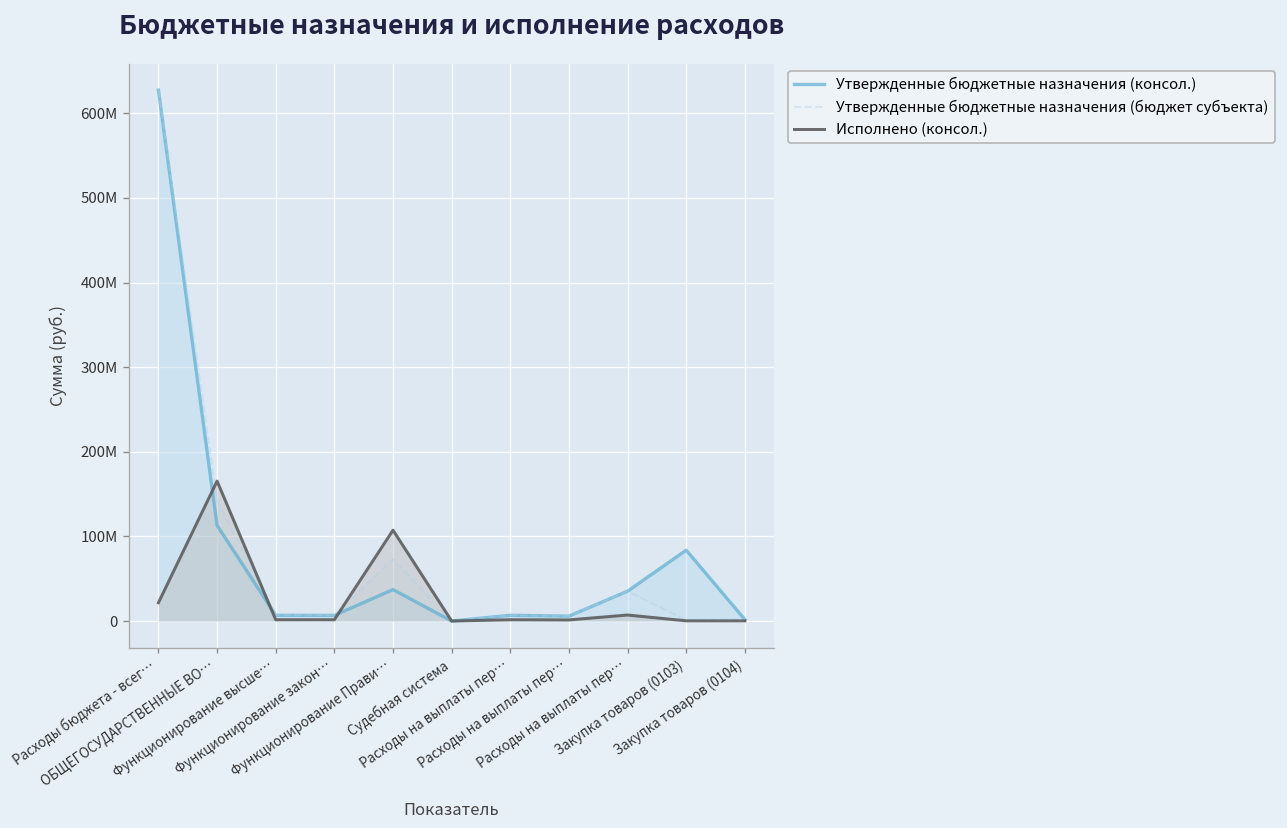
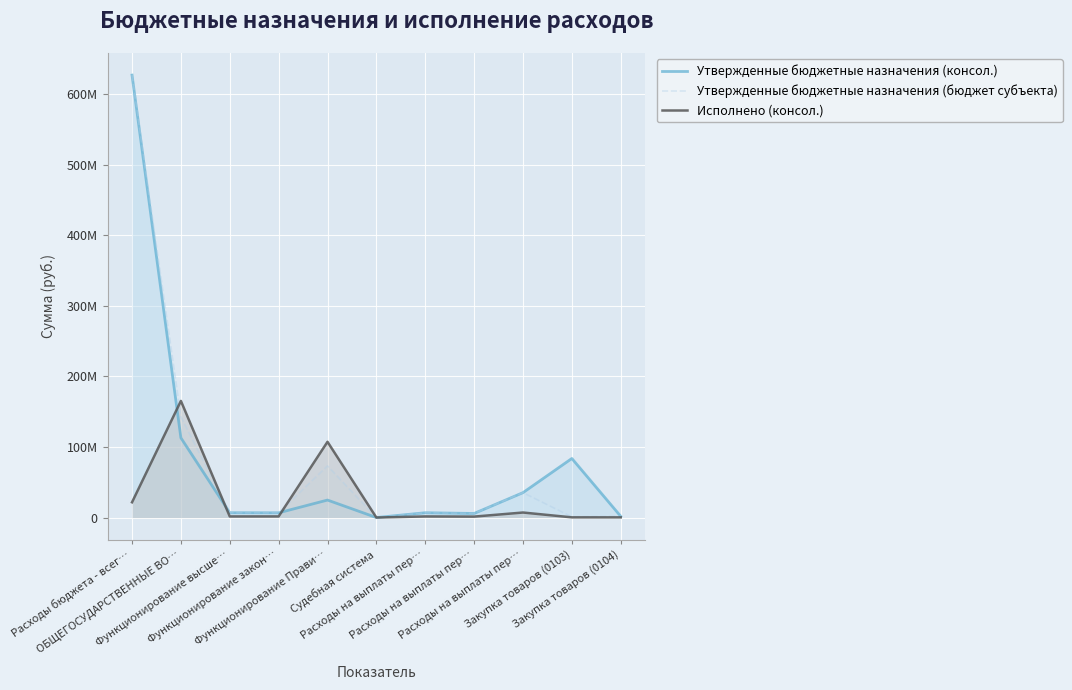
Утвержденные бюджетные назначения (консол.), Функционирование Прави…: 40000000 -> 20000000
